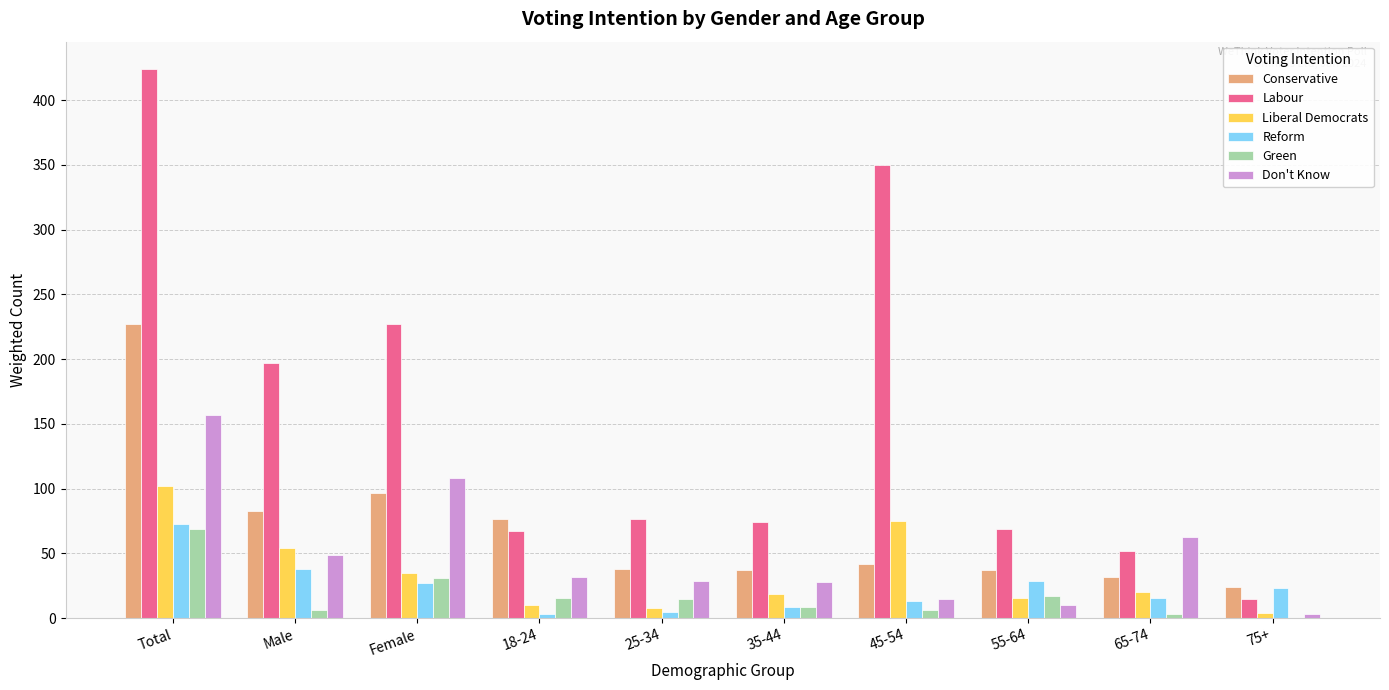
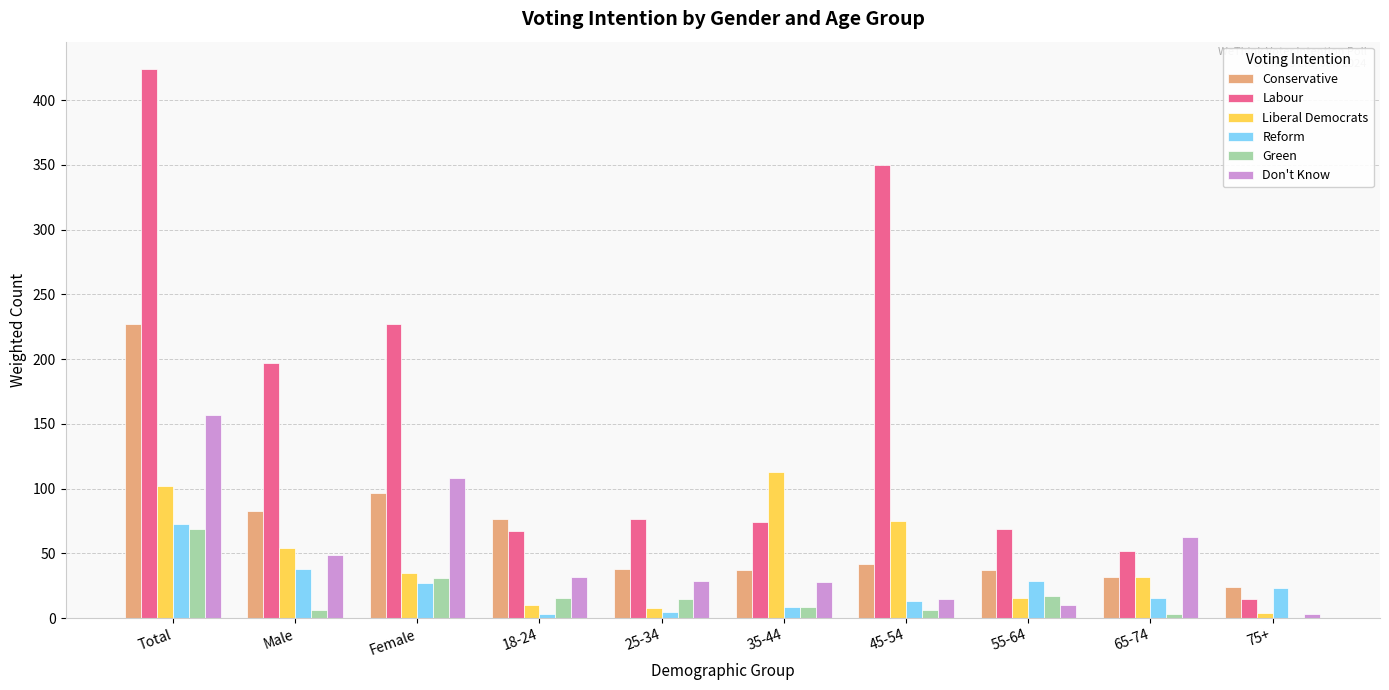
Liberal Democrats, 35-44: 19 -> 113
Liberal Democrats, 65-74: 20 -> 32
